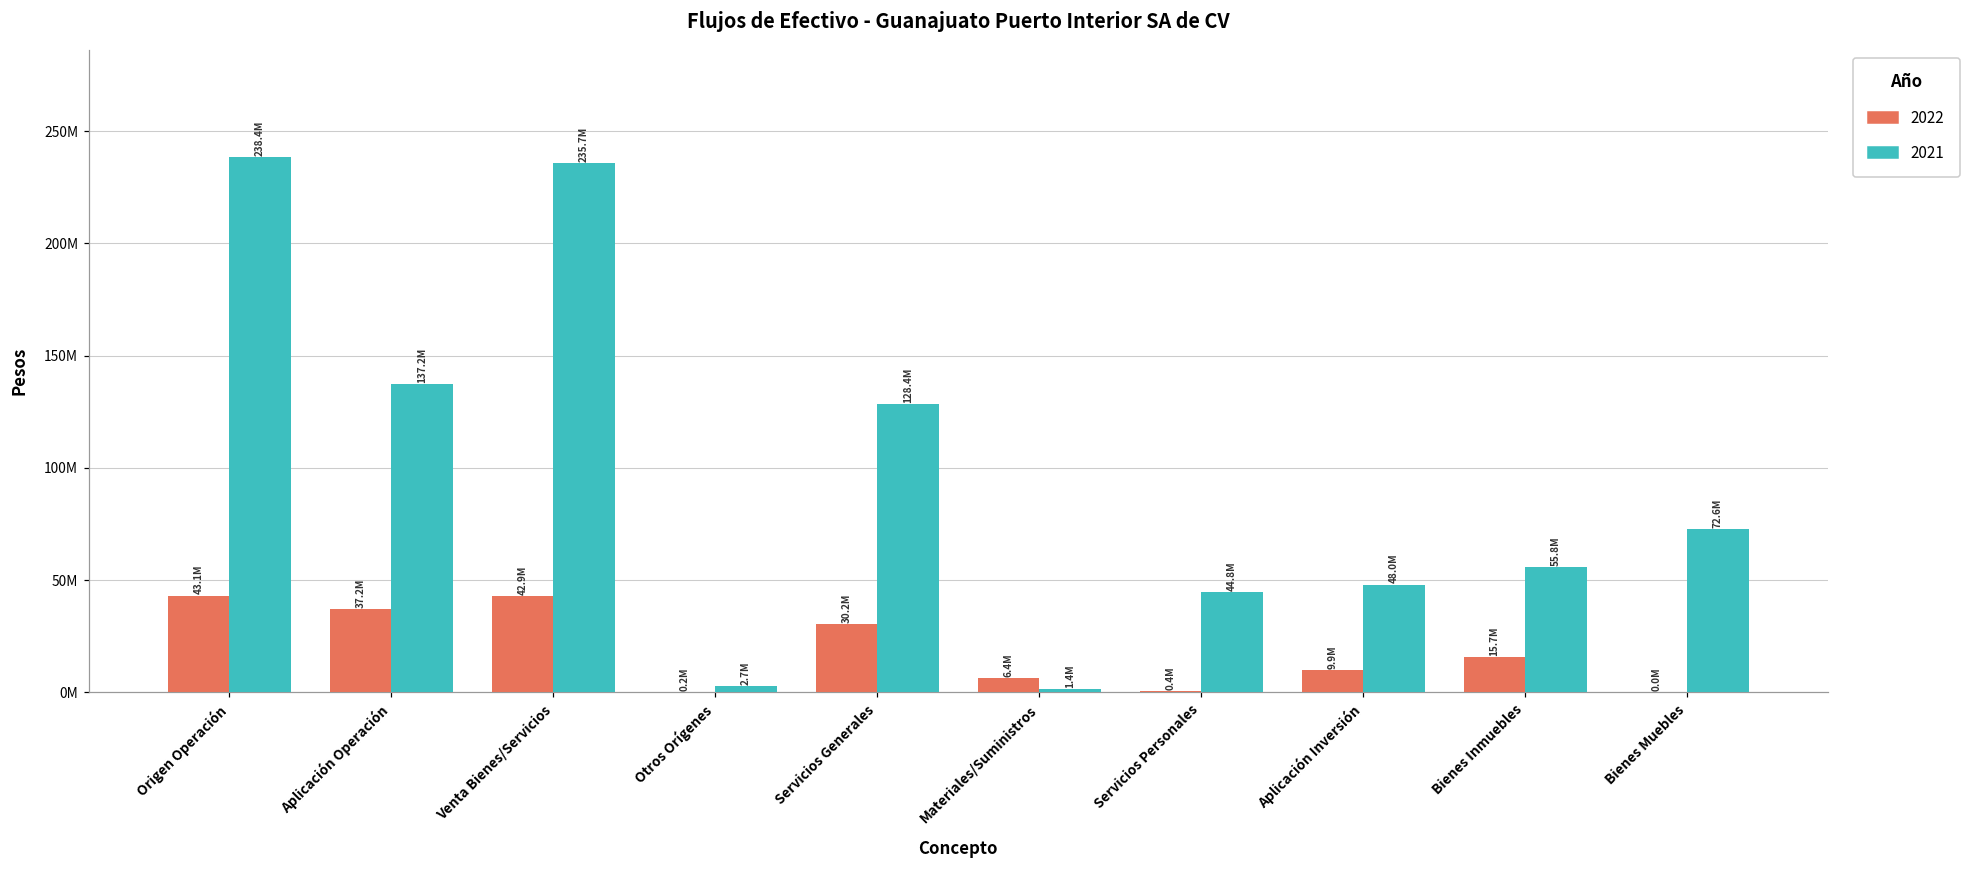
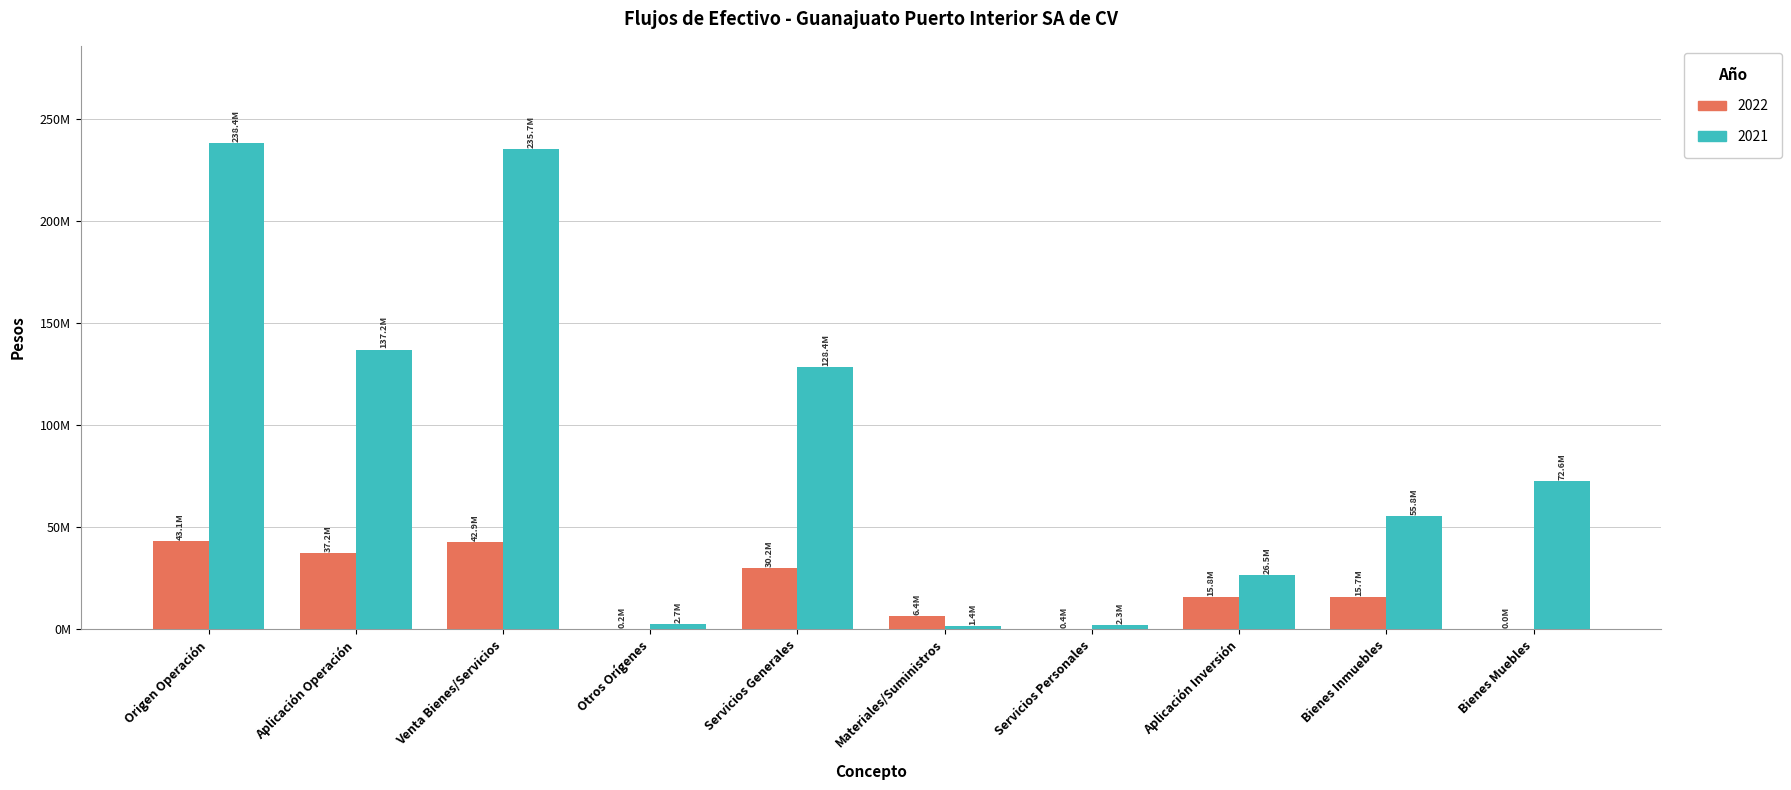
2021, Servicios Personales: 44.8M -> 2.3M
2022, Aplicación Inversión: 9.9M -> 15.8M
2021, Aplicación Inversión: 48.0M -> 26.5M
